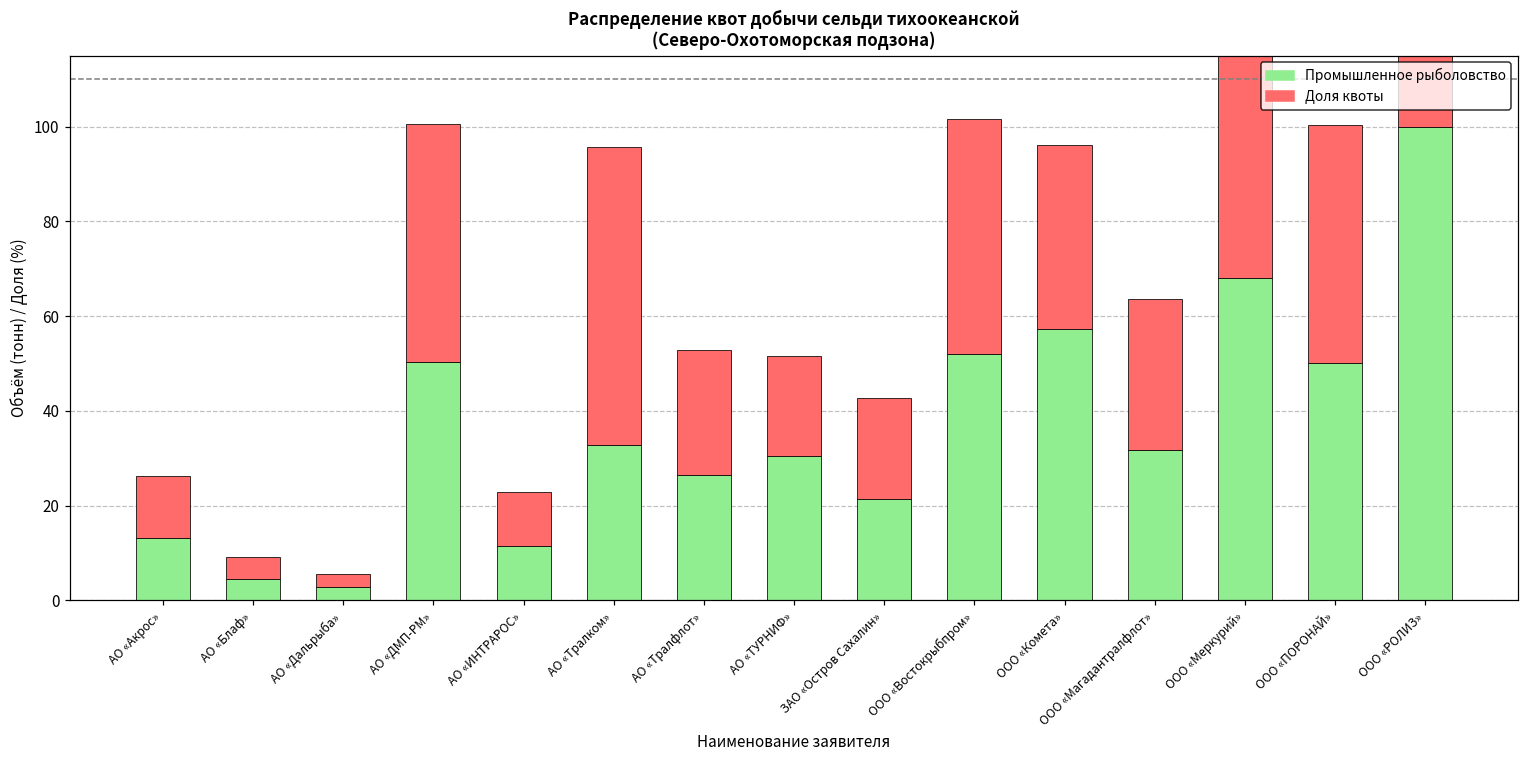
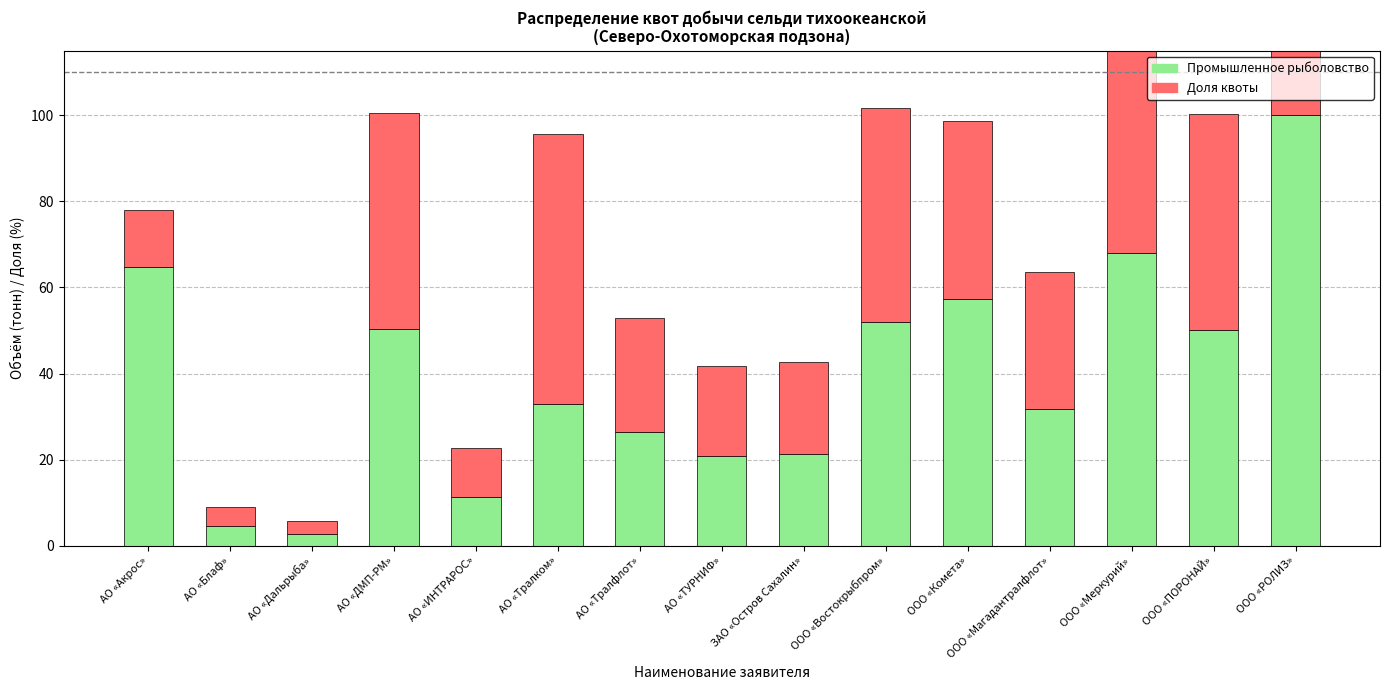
Промышленное рыболовство, АО «Акрос»: 13 -> 65
Промышленное рыболовство, АО «ТУРНИФ»: 31 -> 21
Доля квоты, ООО «Комета»: 39 -> 41
